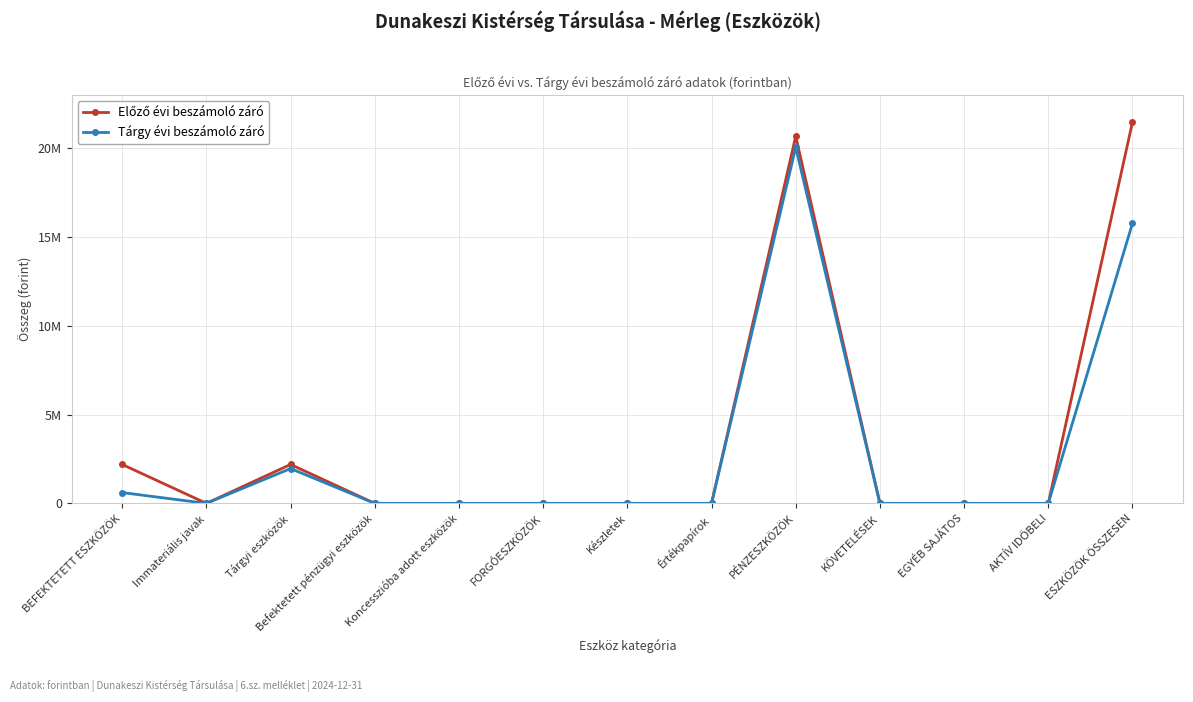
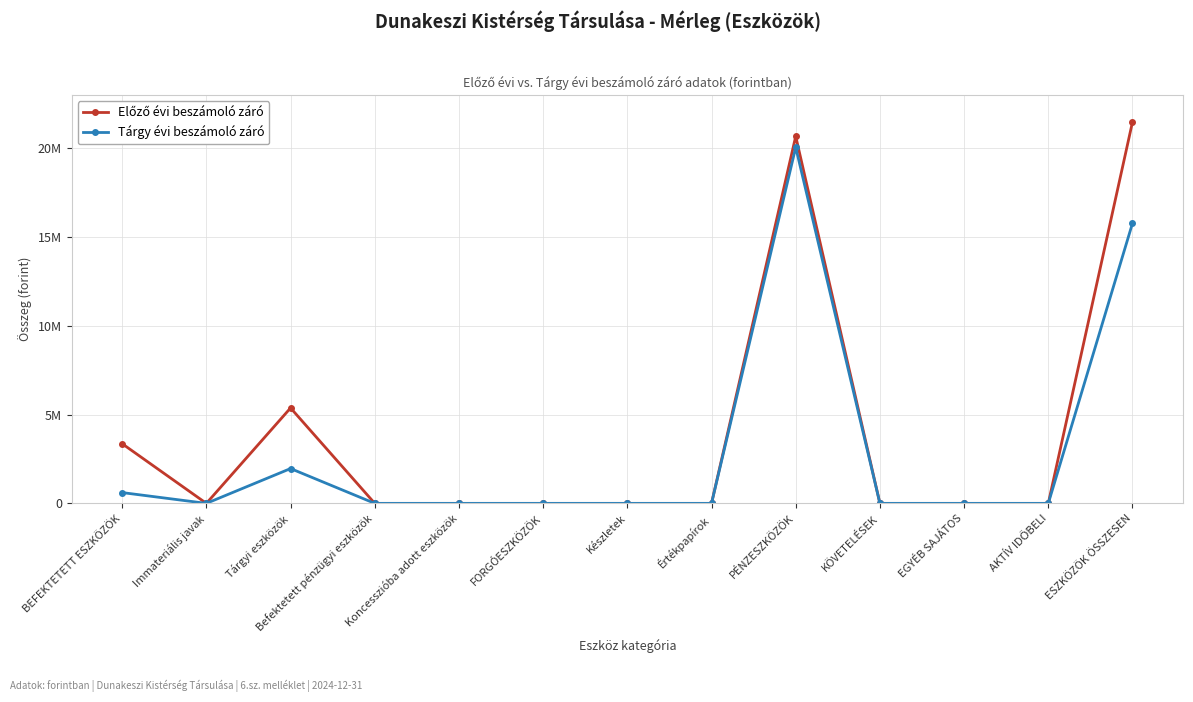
Előző évi beszámoló záró, BEFEKTETETT ESZKÖZÖK: 2200000 -> 3400000
Előző évi beszámoló záró, Tárgyi eszközök: 2200000 -> 5400000
